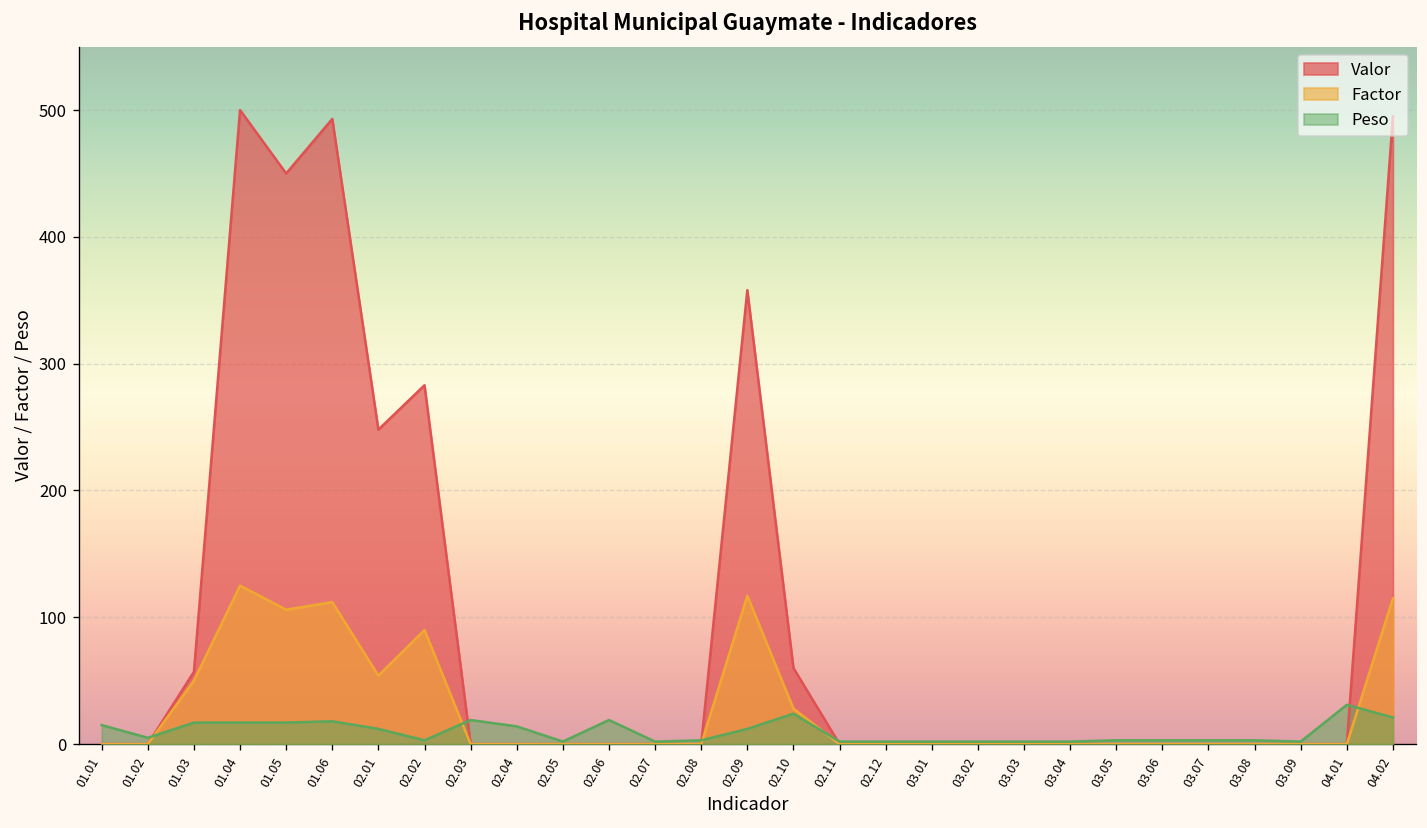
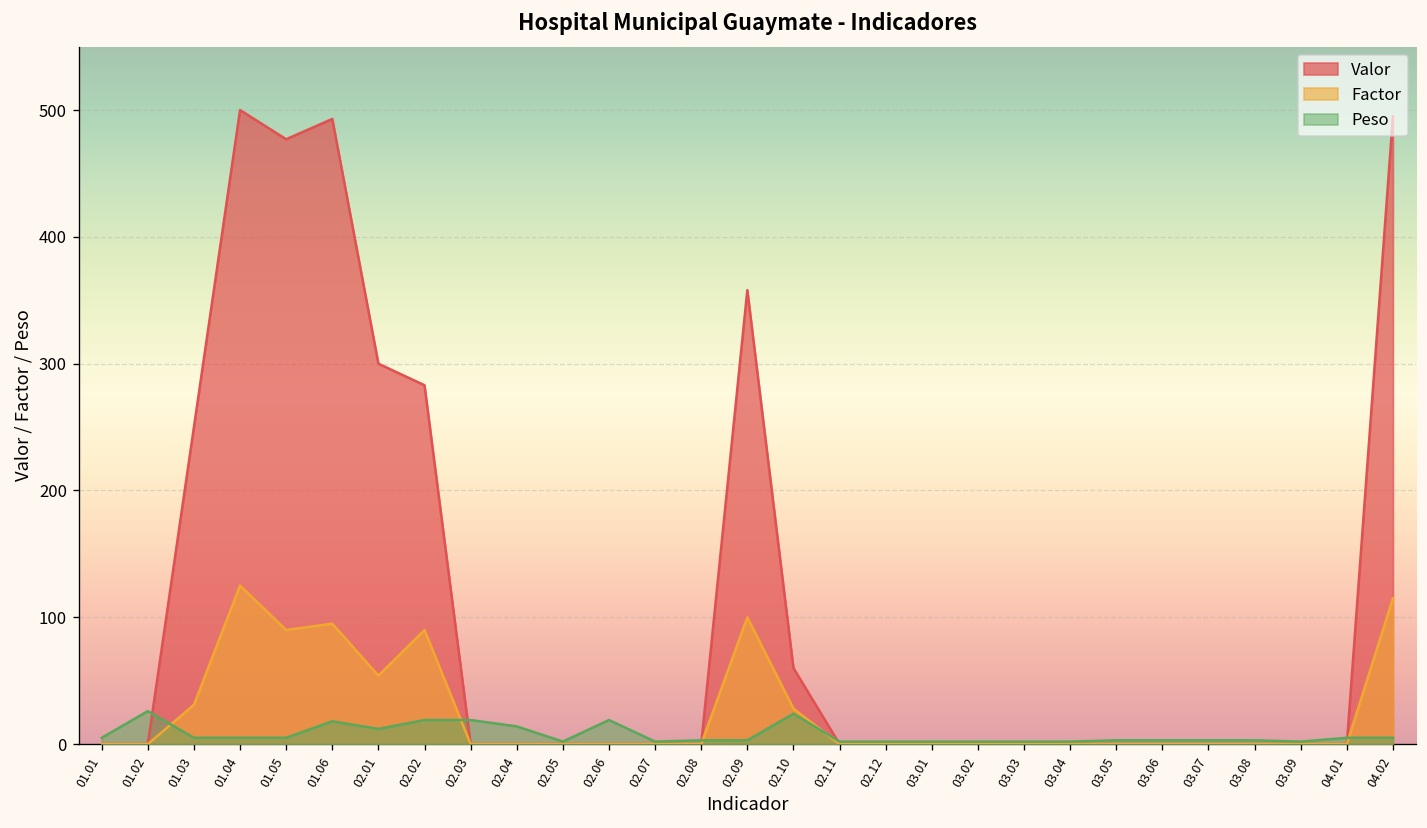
Peso, 01.01: 15 -> 5
Peso, 01.02: 5 -> 26
Valor, 01.03: 57 -> 250
Factor, 01.03: 50 -> 31
Peso, 01.03: 17 -> 5
Peso, 01.04: 17 -> 5
Valor, 01.05: 450 -> 477
Factor, 01.05: 106 -> 90
Peso, 01.05: 17 -> 5
Factor, 01.06: 112 -> 95
Valor, 02.01: 248 -> 300
Peso, 02.02: 3 -> 19
Factor, 02.09: 117 -> 100
Peso, 02.09: 12 -> 3
Peso, 04.01: 31 -> 5
Peso, 04.02: 21 -> 5
